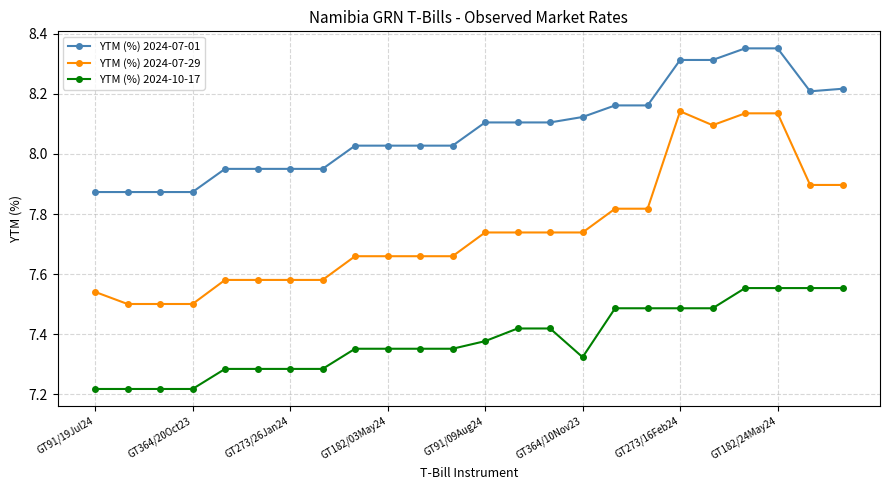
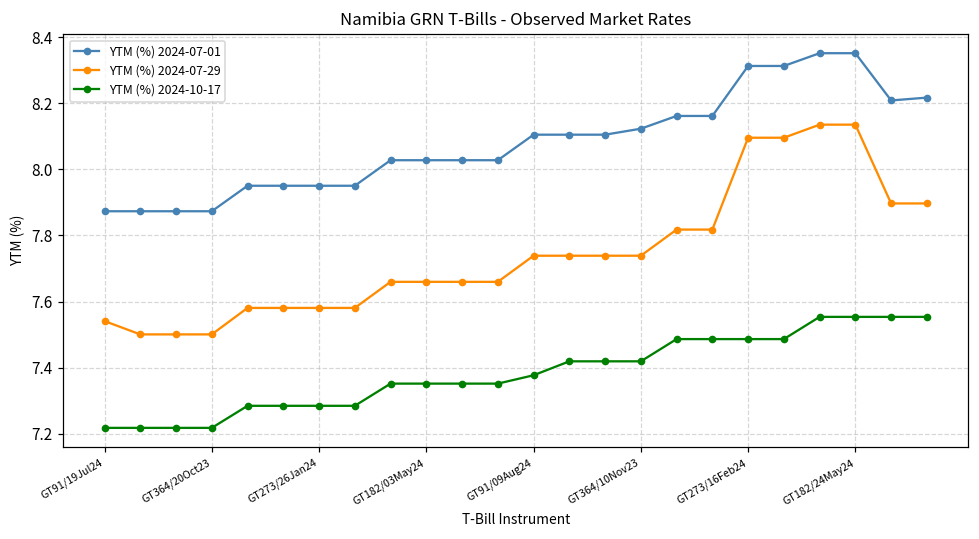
YTM (%) 2024-10-17, GT364/10Nov23: 7.32 -> 7.42
YTM (%) 2024-07-29, GT273/16Feb24: 8.14 -> 8.10
